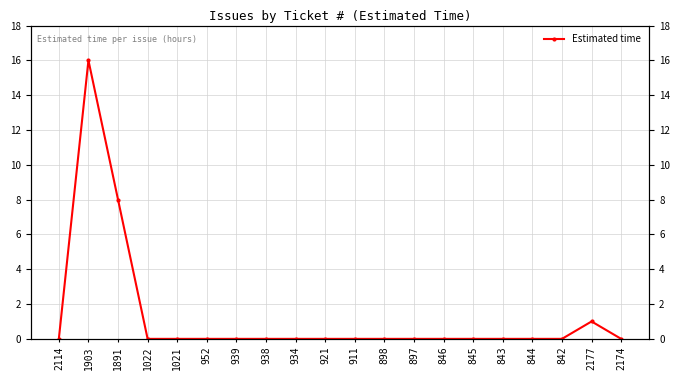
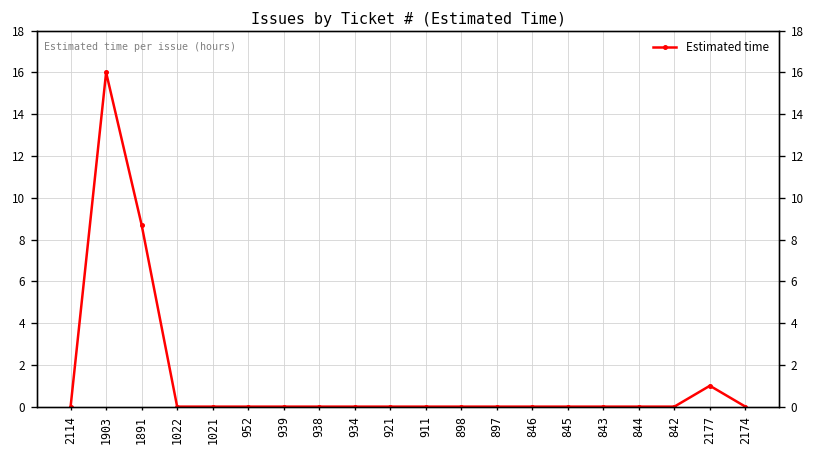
1891: 8.0 -> 8.7
